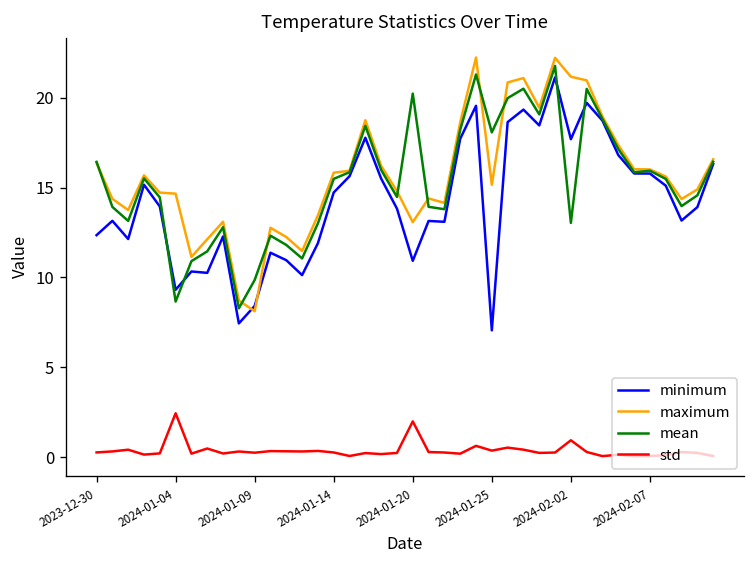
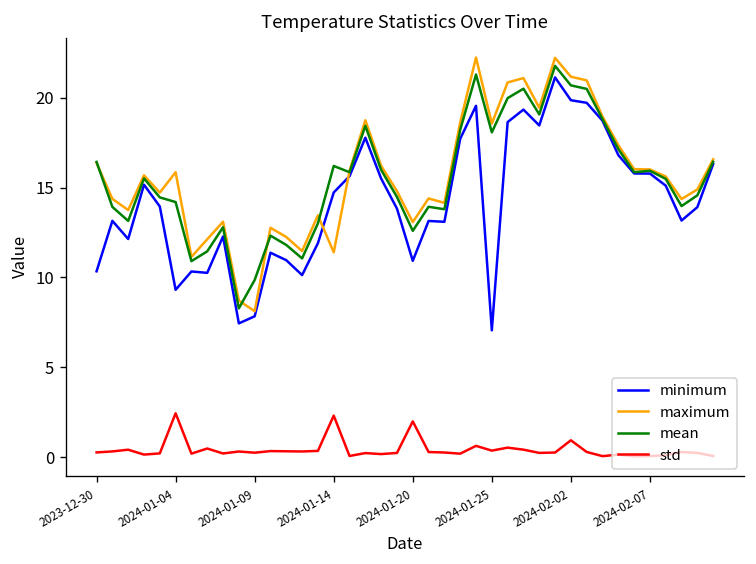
minimum, 2023-12-30: 12.3 -> 10.3
maximum, 2024-01-04: 14.7 -> 15.9
mean, 2024-01-04: 8.7 -> 14.2
minimum, 2024-01-09: 8.4 -> 7.8
maximum, 2024-01-14: 15.8 -> 11.4
mean, 2024-01-14: 15.5 -> 16.2
std, 2024-01-14: 0.3 -> 2.3
mean, 2024-01-20: 20.2 -> 12.6
maximum, 2024-01-25: 15.2 -> 18.6
minimum, 2024-02-02: 17.7 -> 19.9
mean, 2024-02-02: 13.0 -> 20.7
